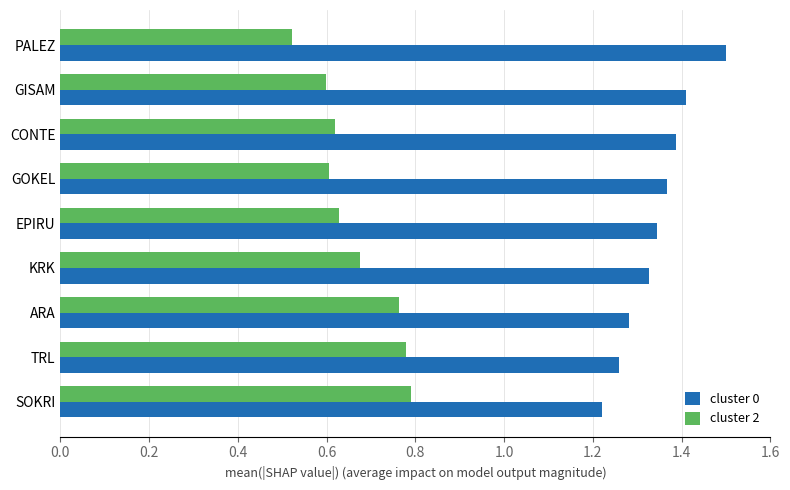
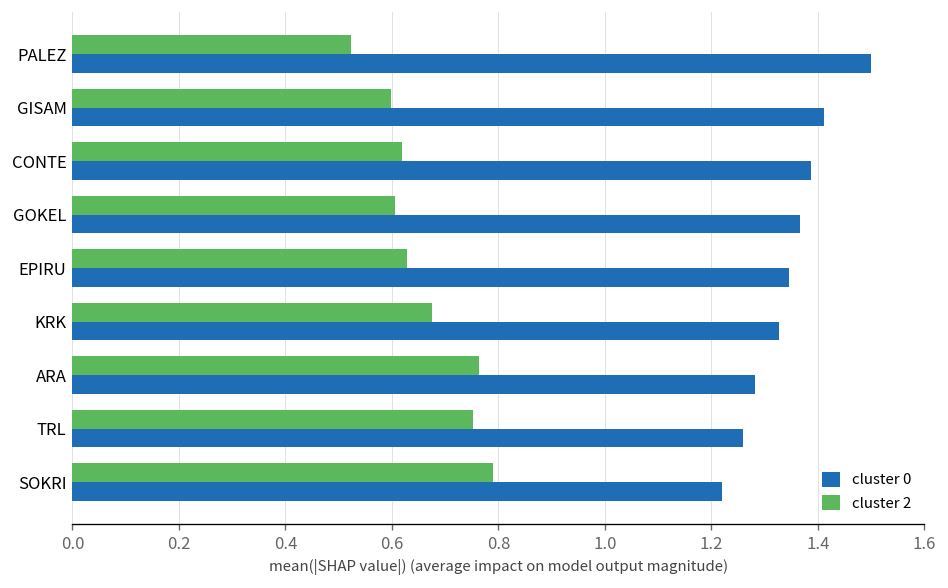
cluster 2, TRL: 0.78 -> 0.75
